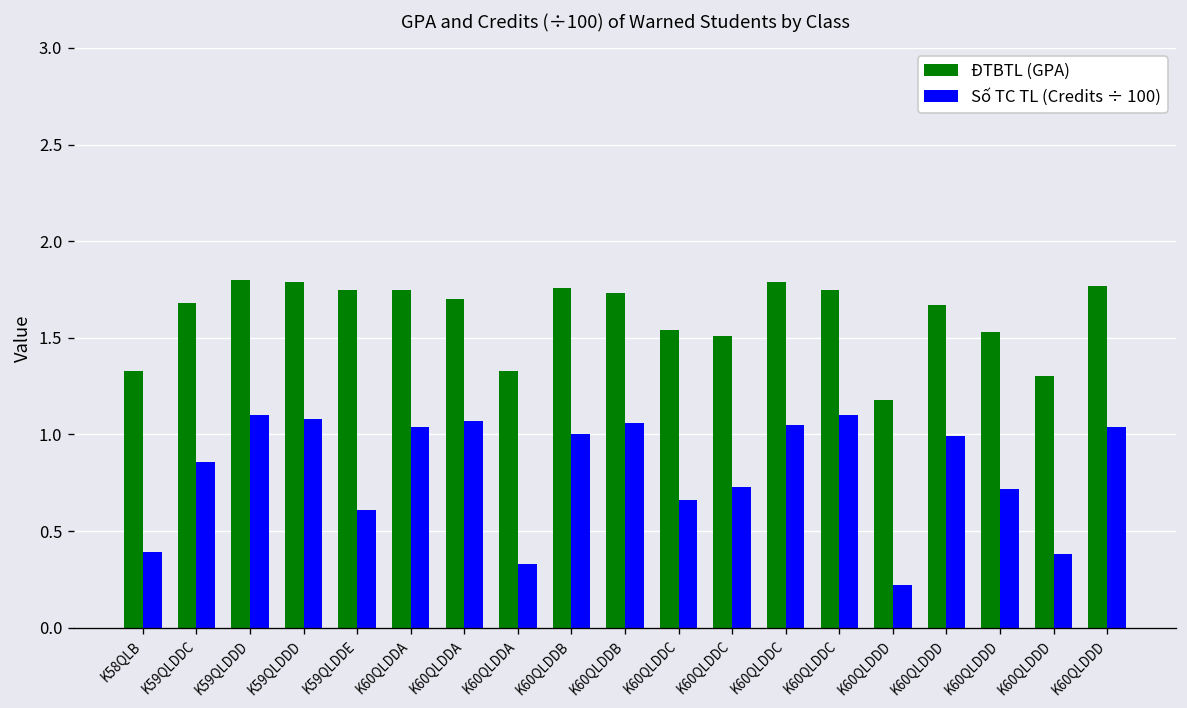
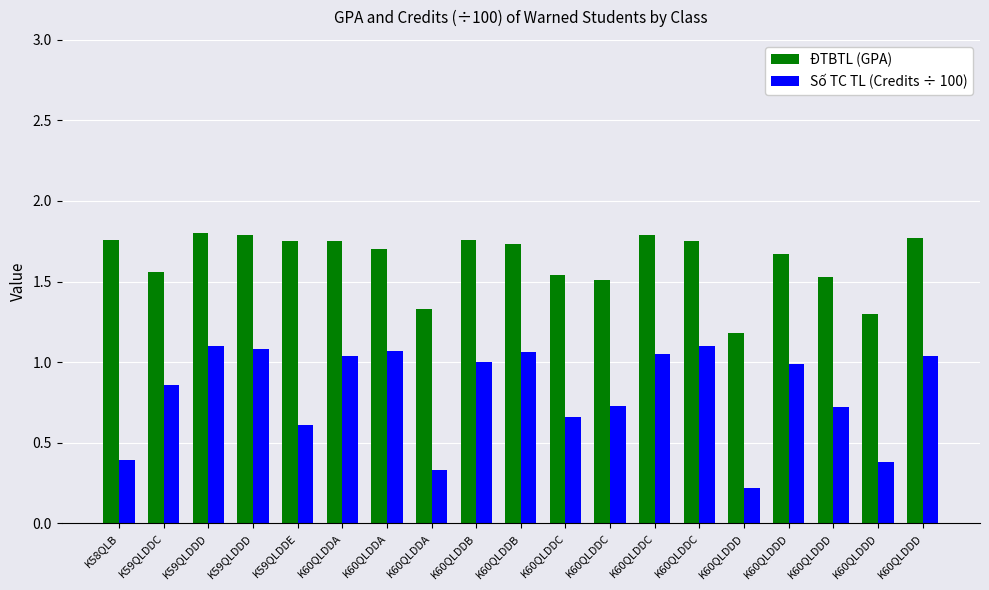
ĐTBTL (GPA), K58QLB: 1.33 -> 1.76
ĐTBTL (GPA), K59QLDDC: 1.68 -> 1.56
